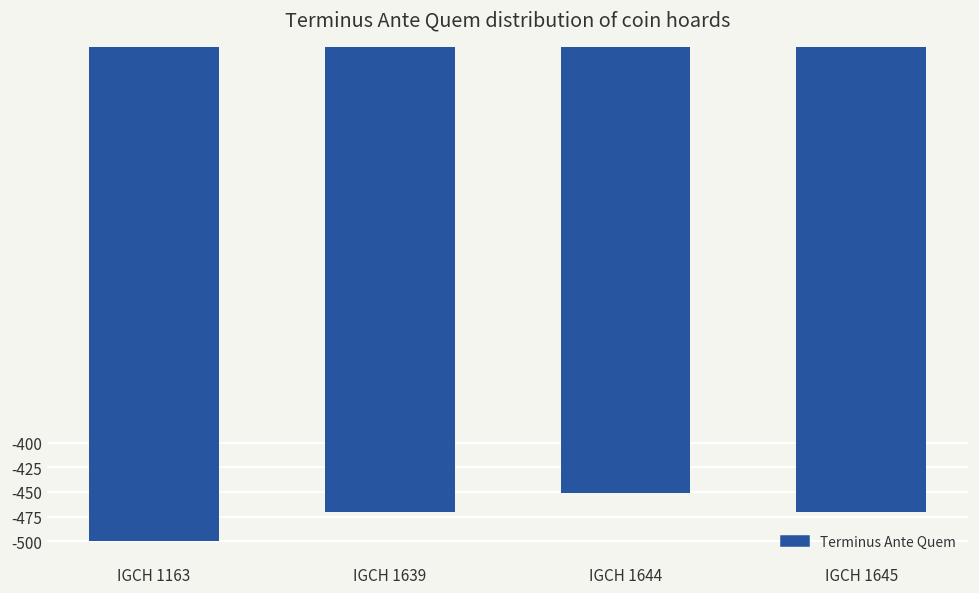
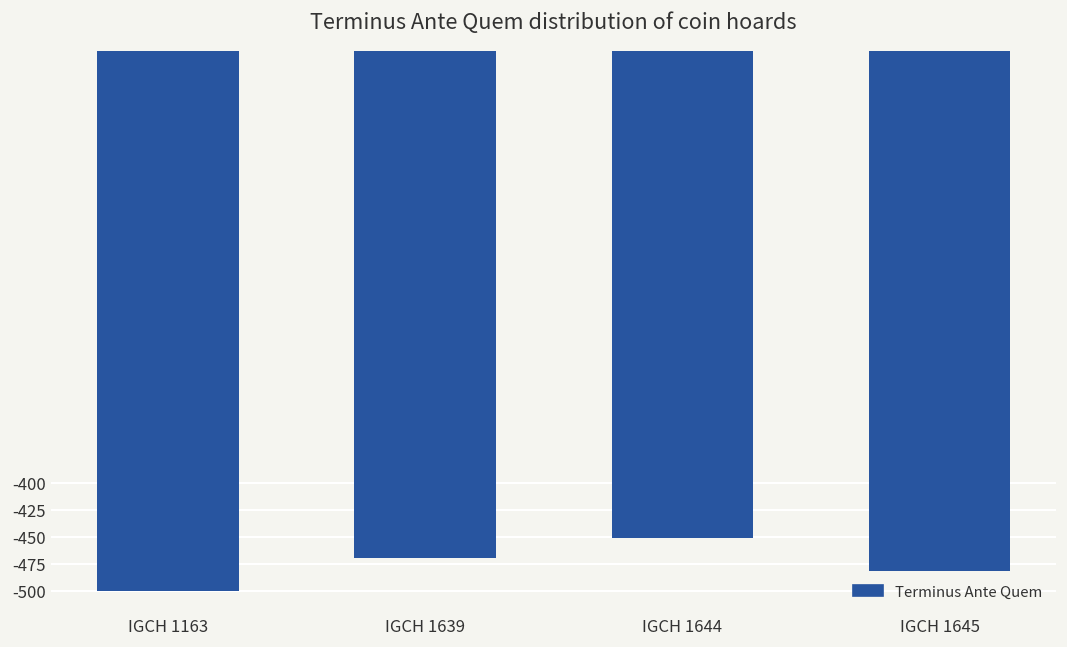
IGCH 1645: -470 -> -480
